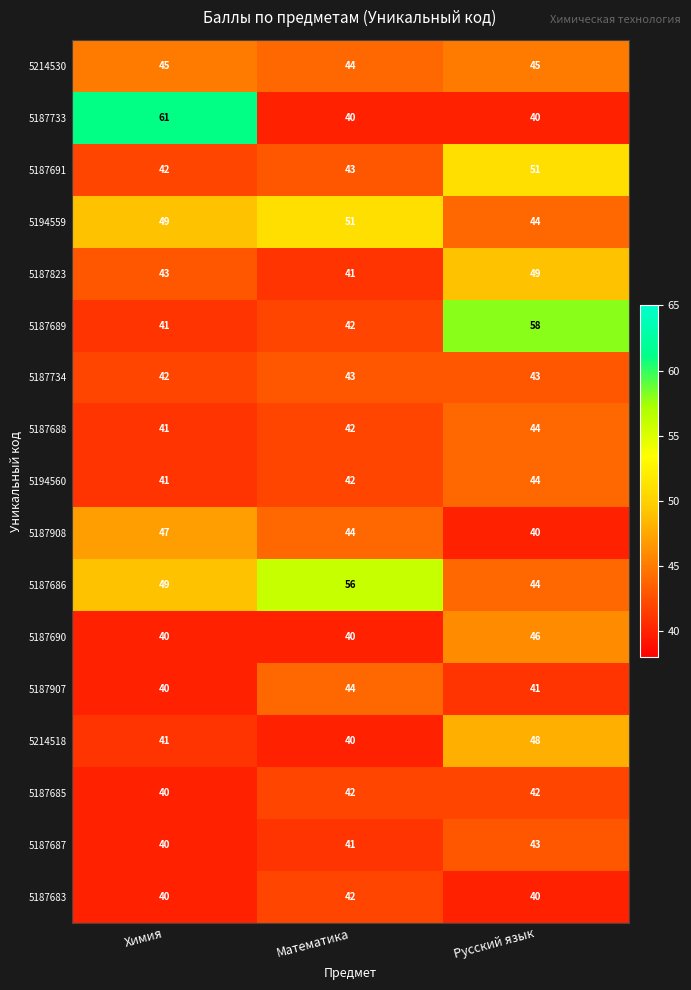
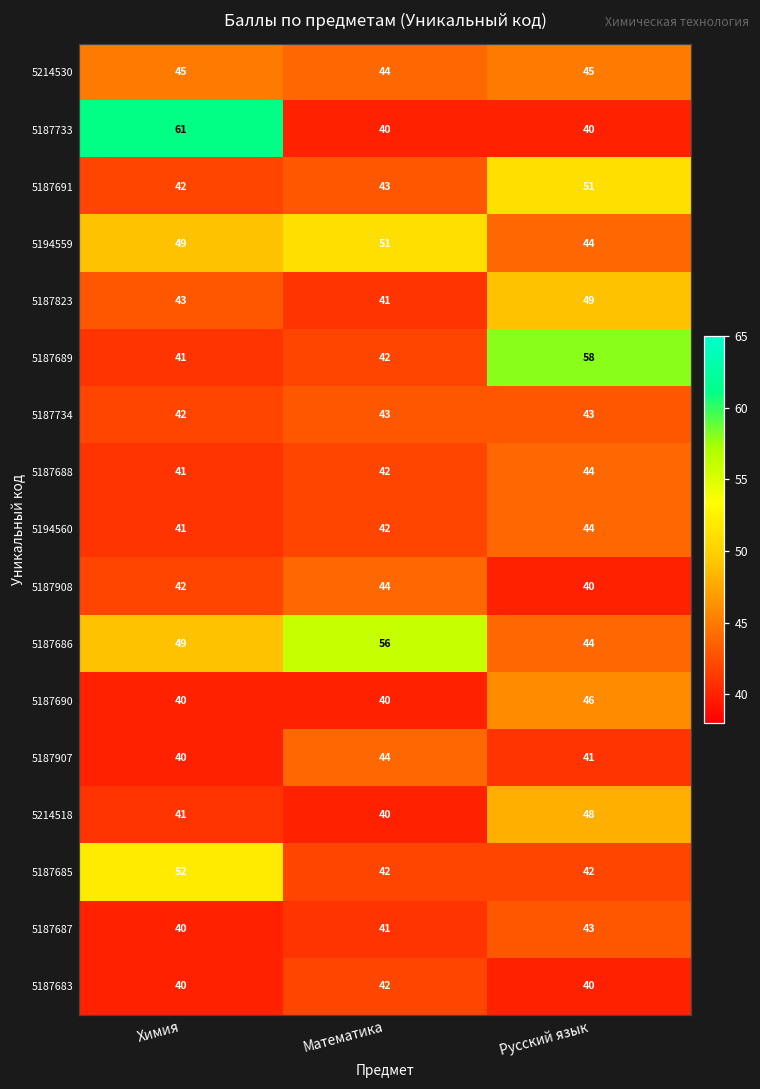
5187908, Химия: 47 -> 42
5187685, Химия: 40 -> 52
